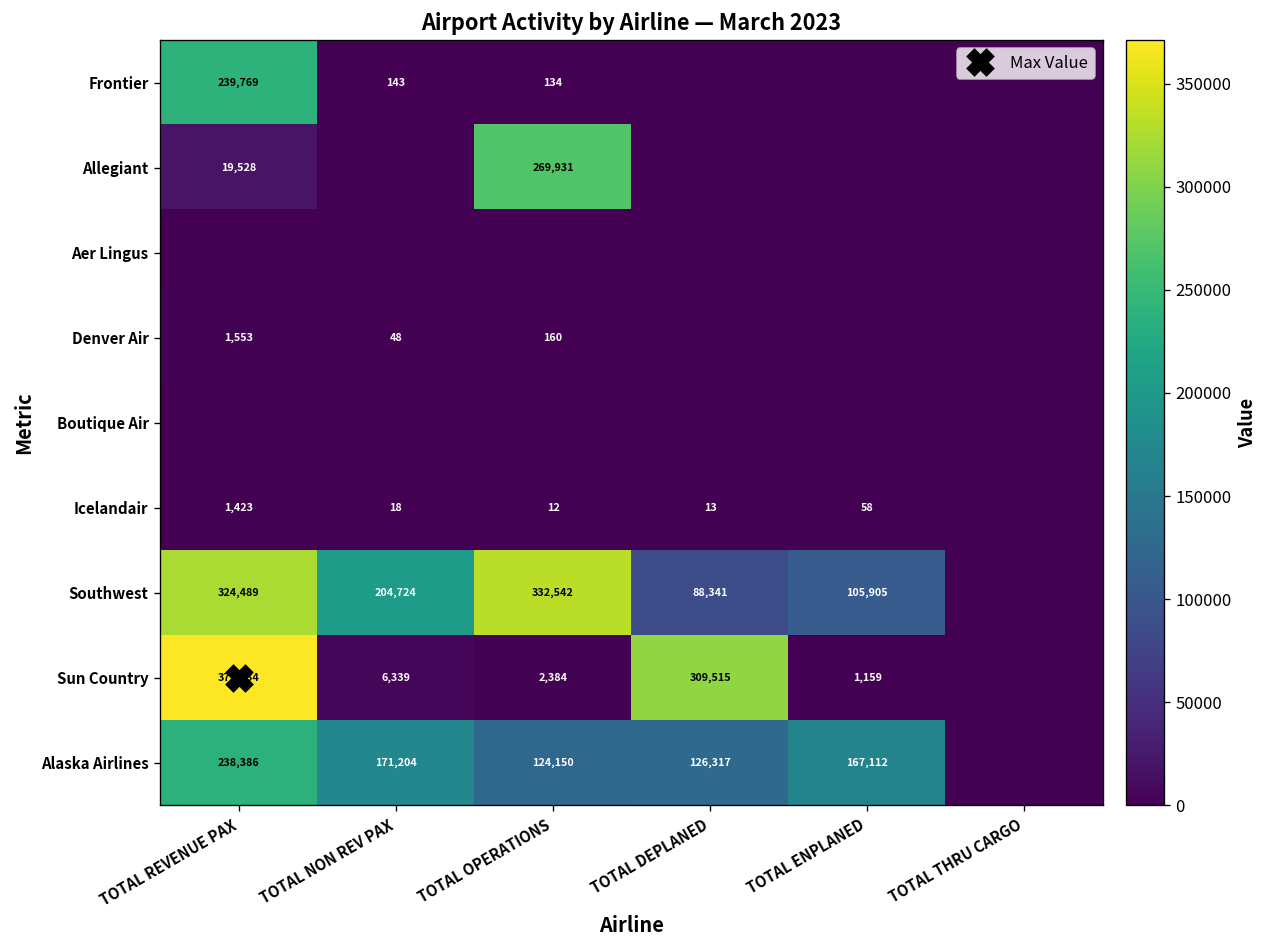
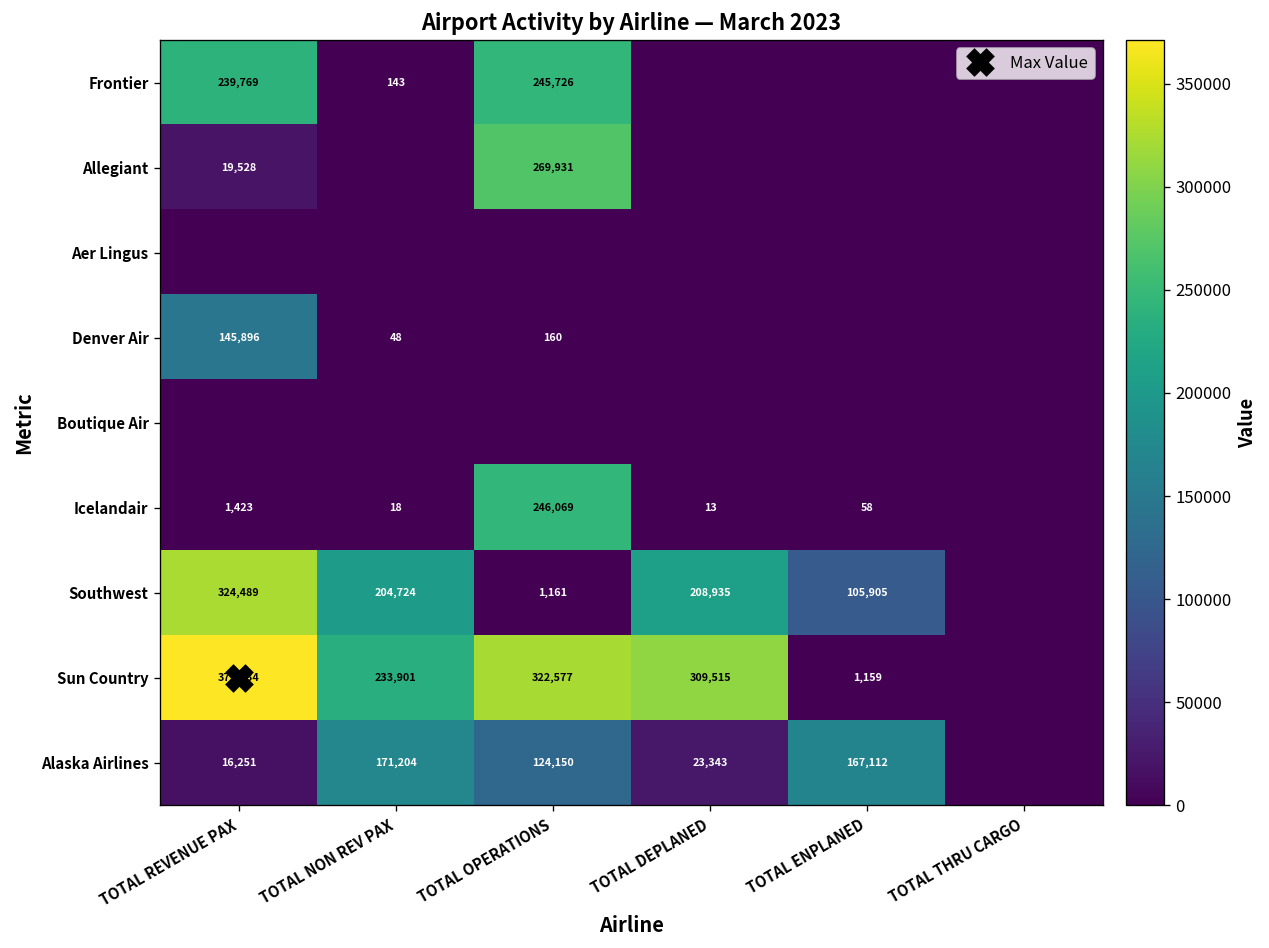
Frontier, TOTAL OPERATIONS: 134 -> 245,726
Denver Air, TOTAL REVENUE PAX: 1,553 -> 145,896
Icelandair, TOTAL OPERATIONS: 12 -> 246,069
Southwest, TOTAL OPERATIONS: 332,542 -> 1,161
Southwest, TOTAL DEPLANED: 88,341 -> 208,935
Sun Country, TOTAL NON REV PAX: 6,339 -> 233,901
Sun Country, TOTAL OPERATIONS: 2,384 -> 322,577
Alaska Airlines, TOTAL REVENUE PAX: 238,386 -> 16,251
Alaska Airlines, TOTAL DEPLANED: 126,317 -> 23,343
